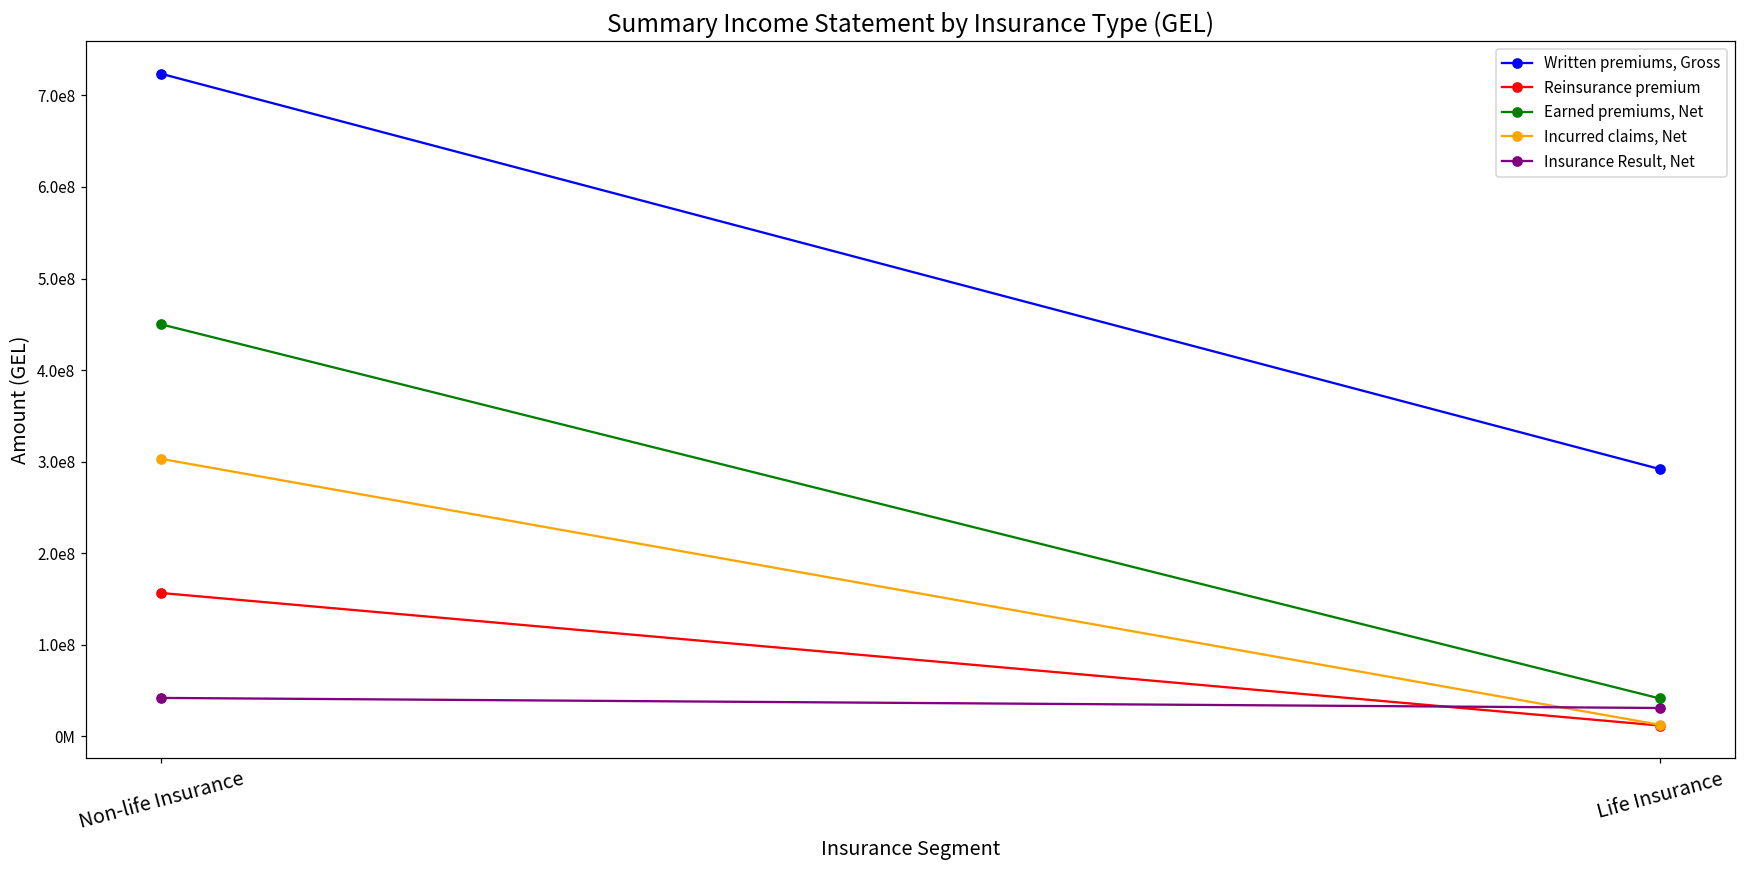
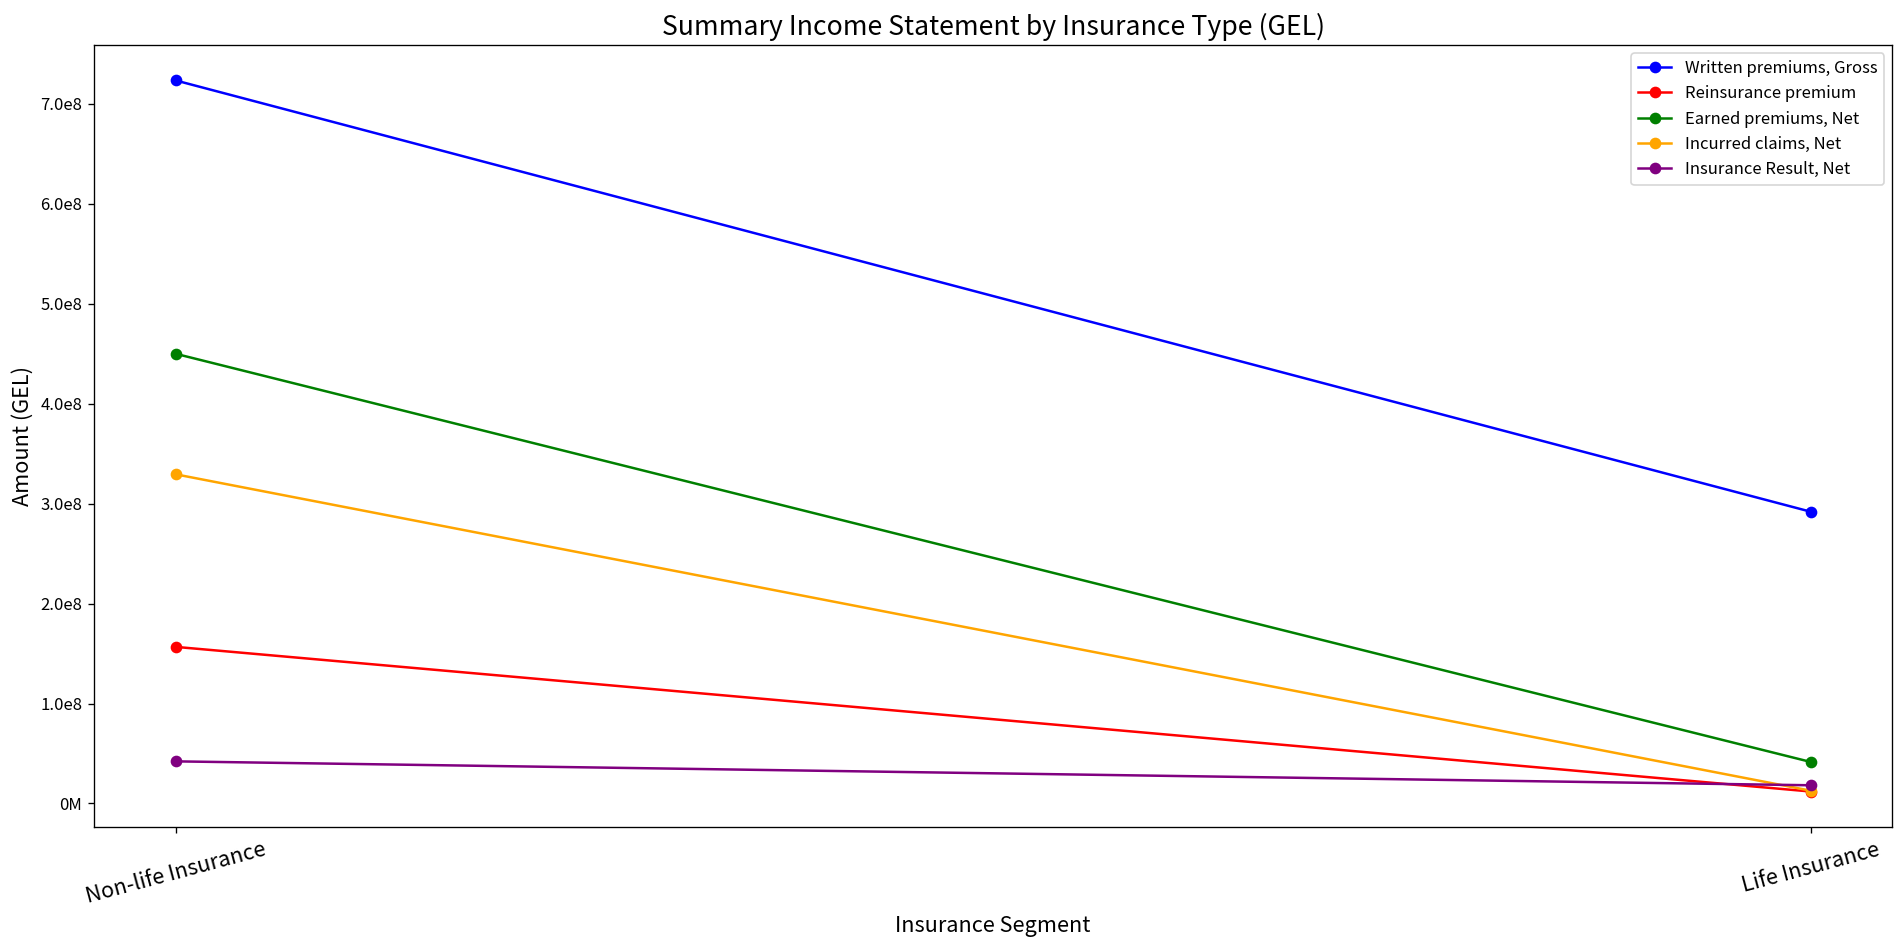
Incurred claims, Net, Non-life Insurance: 300000000 -> 330000000
Insurance Result, Net, Life Insurance: 30000000 -> 20000000
